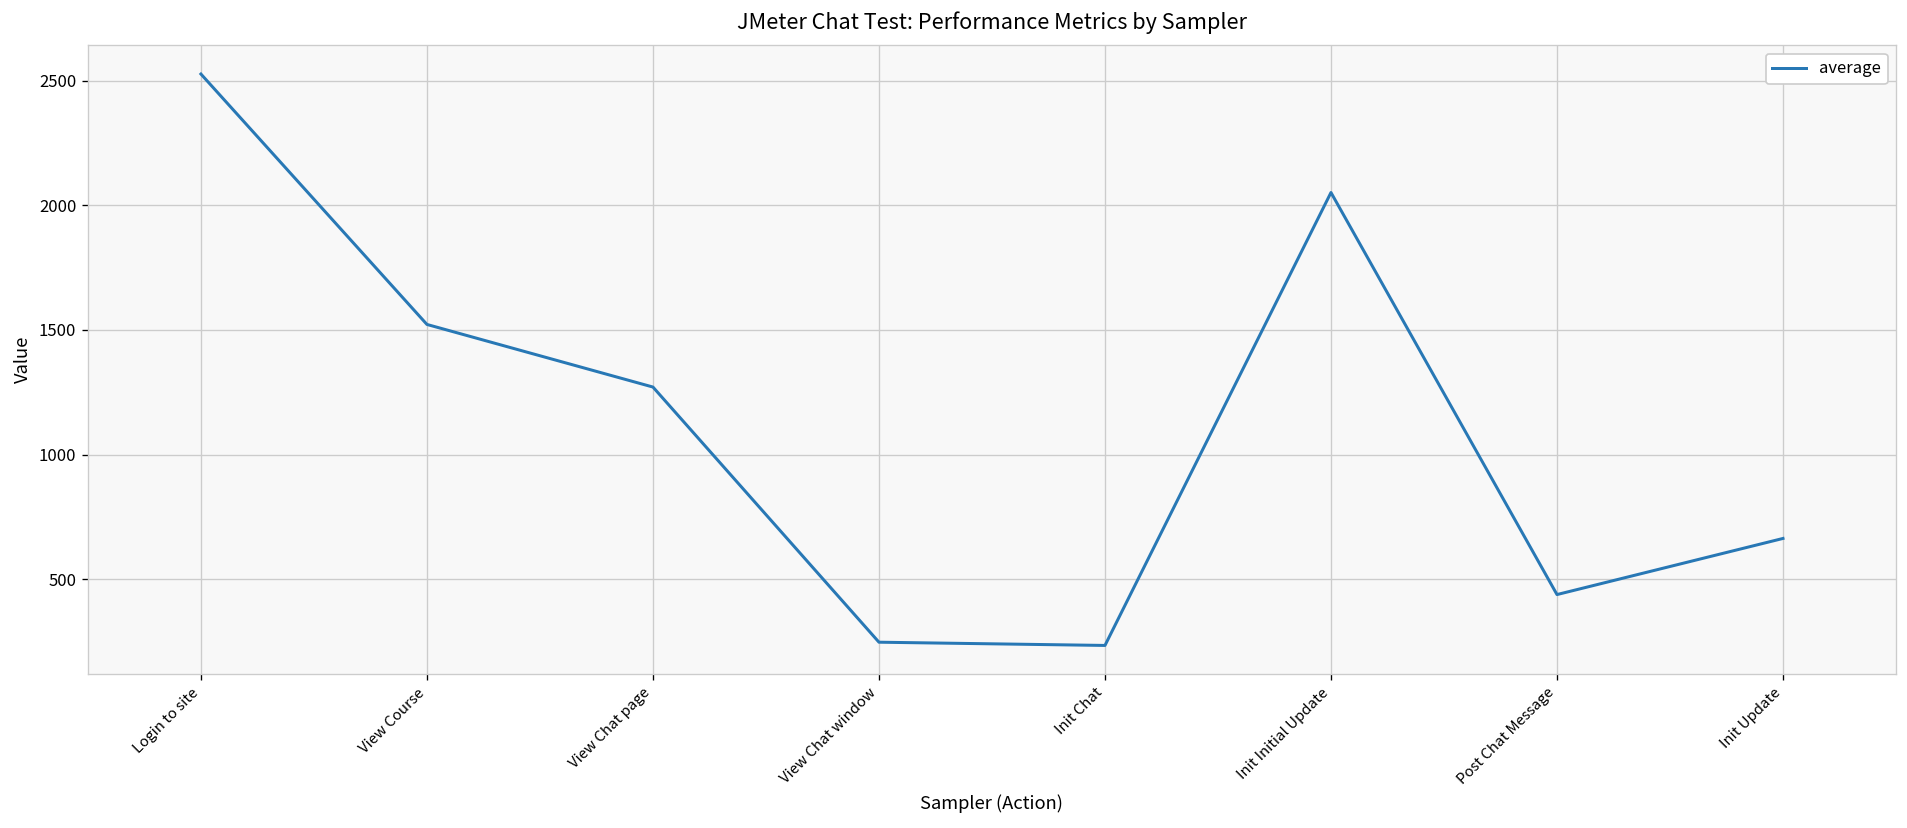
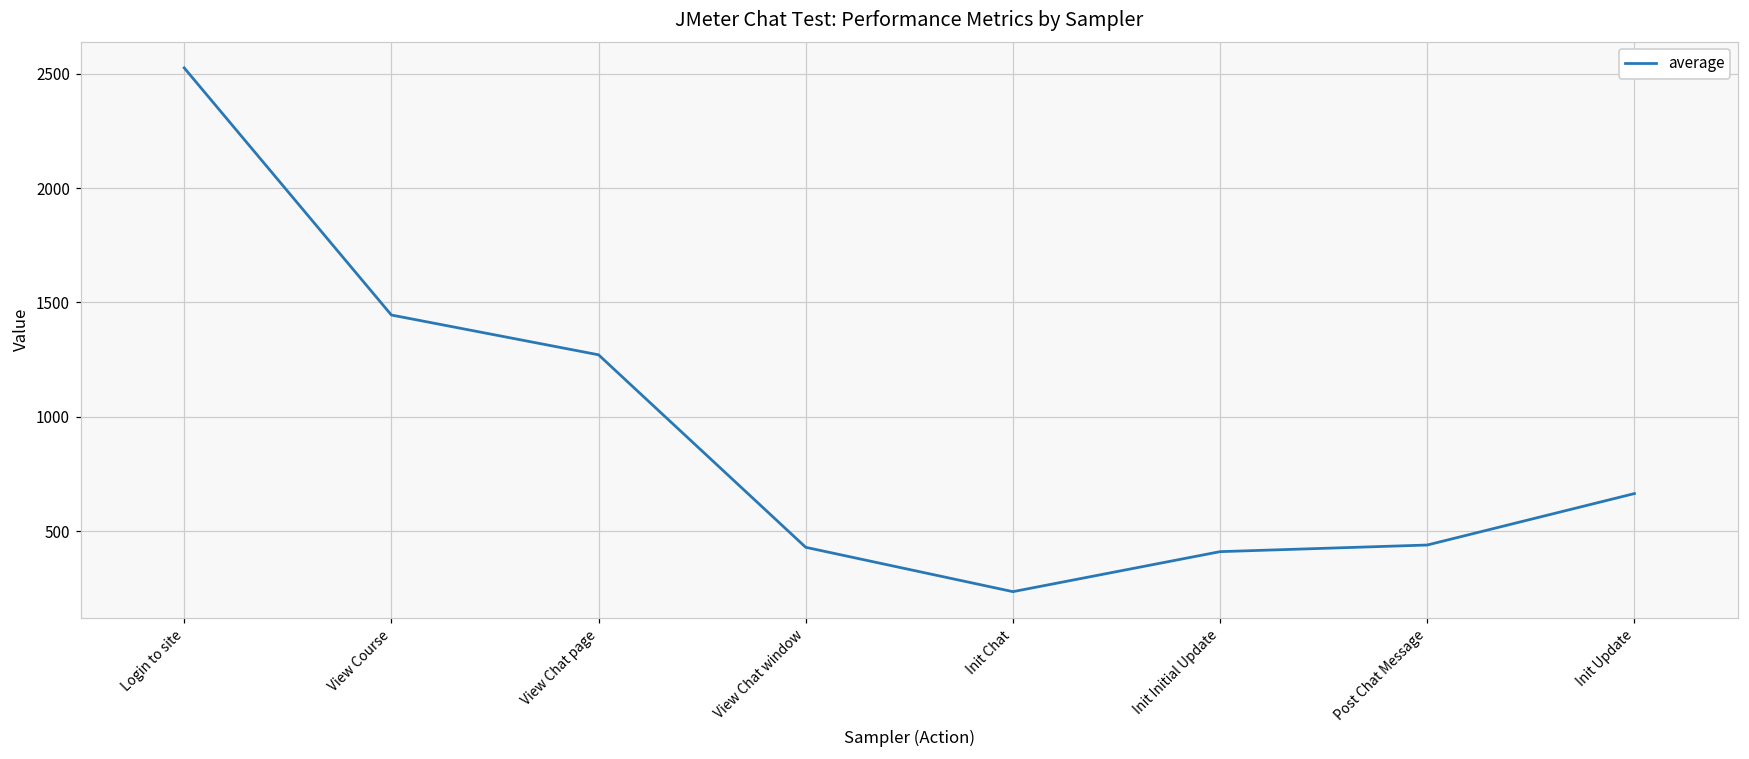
View Course: 1520 -> 1450
View Chat window: 250 -> 430
Init Initial Update: 2050 -> 410
